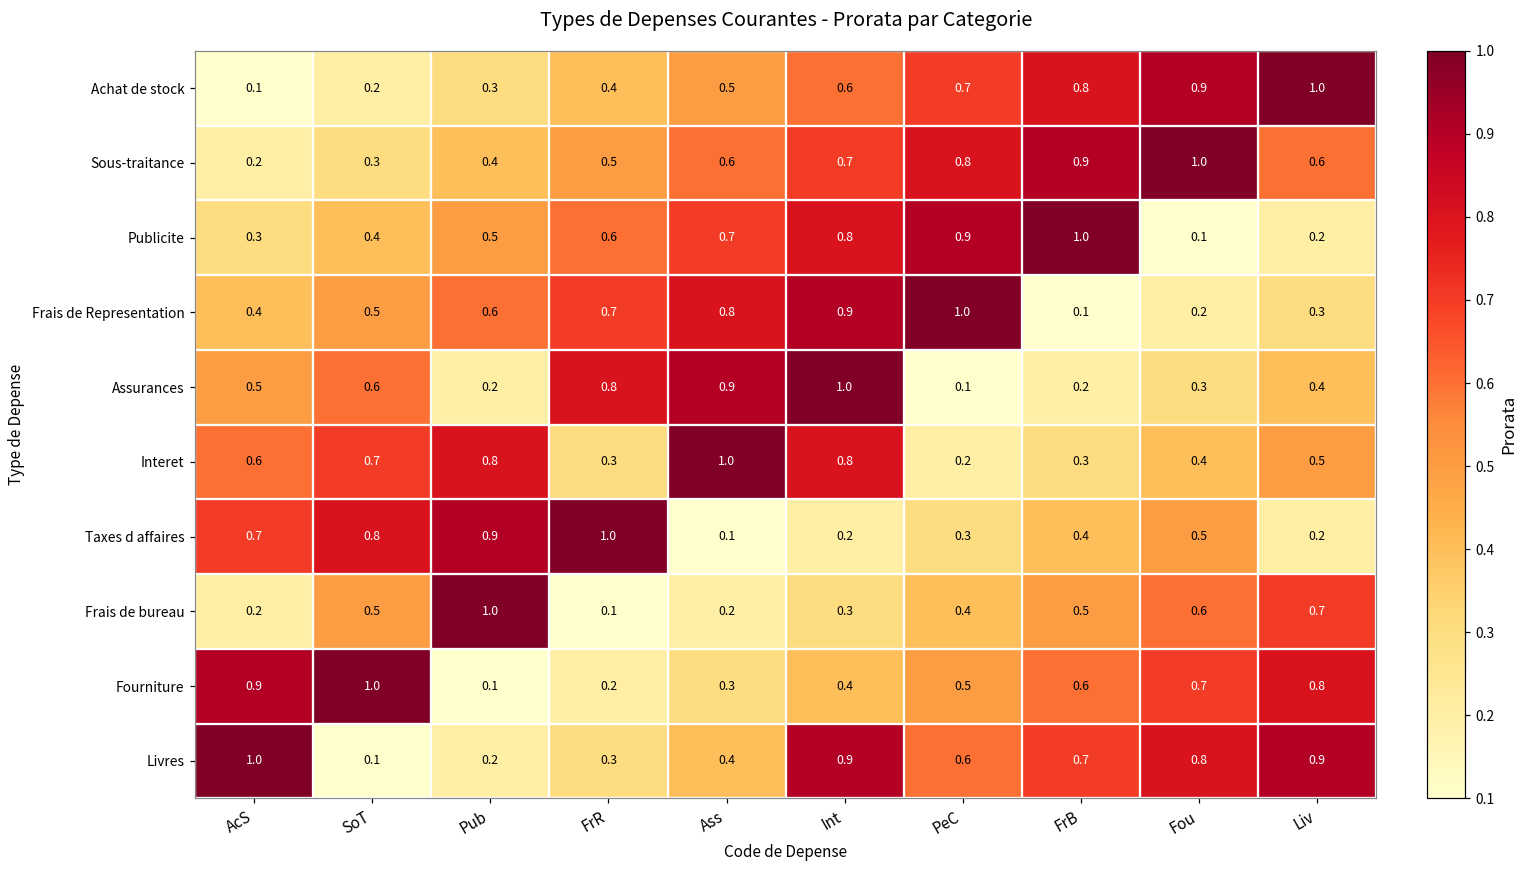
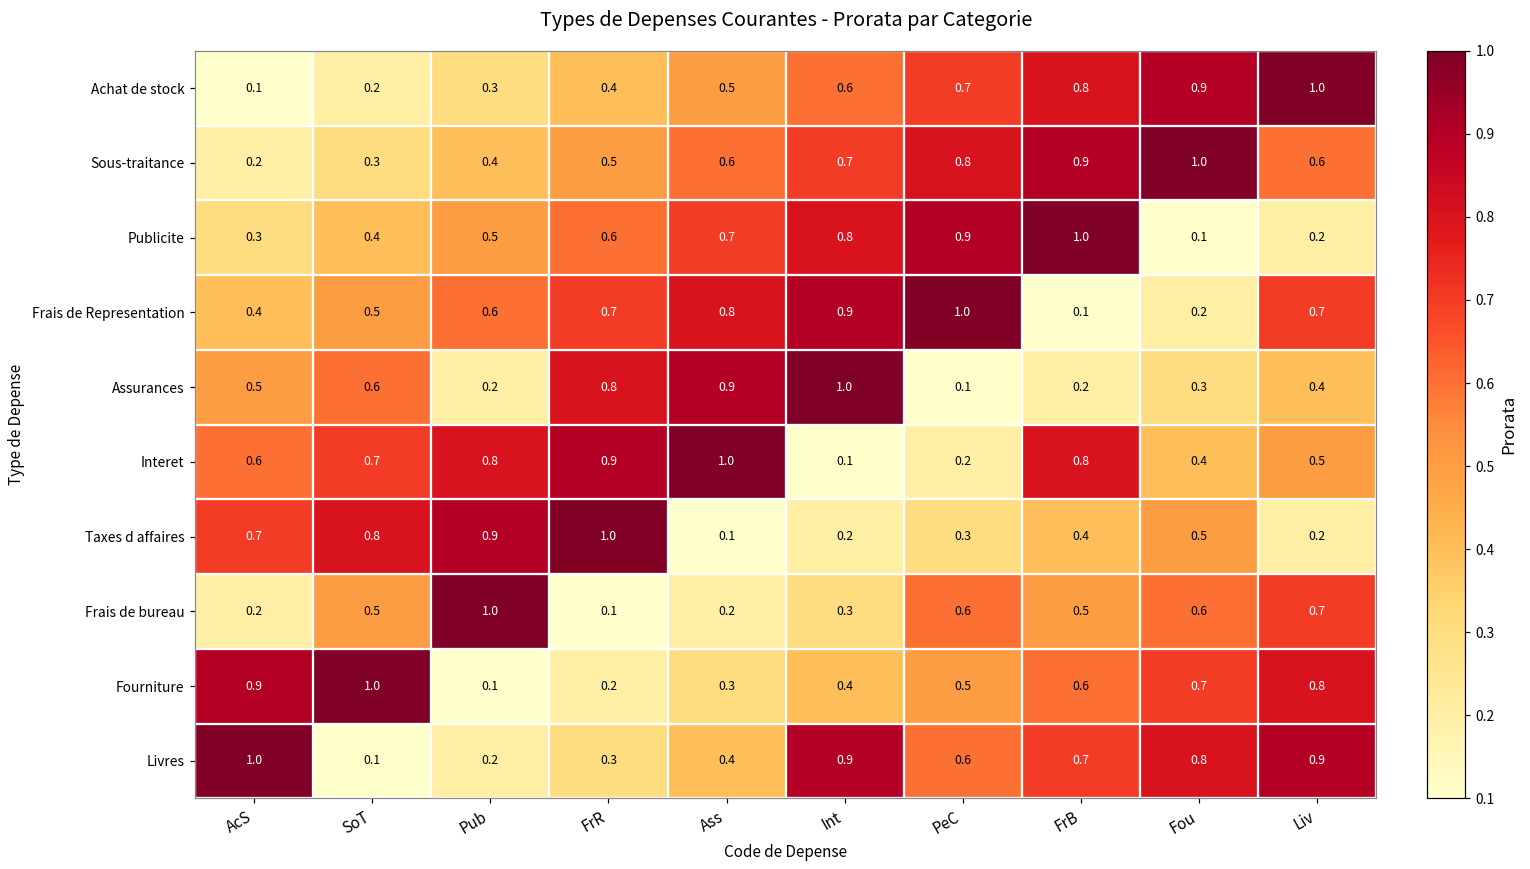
Frais de Representation, Liv: 0.3 -> 0.7
Interet, FrR: 0.3 -> 0.9
Interet, Int: 0.8 -> 0.1
Interet, FrB: 0.3 -> 0.8
Frais de bureau, PeC: 0.4 -> 0.6
